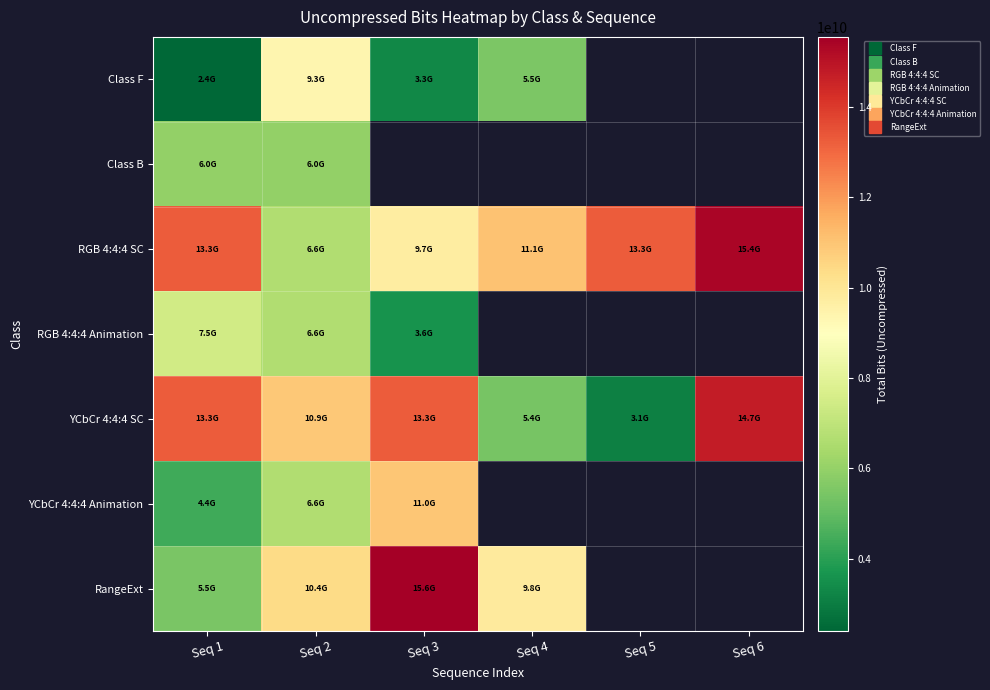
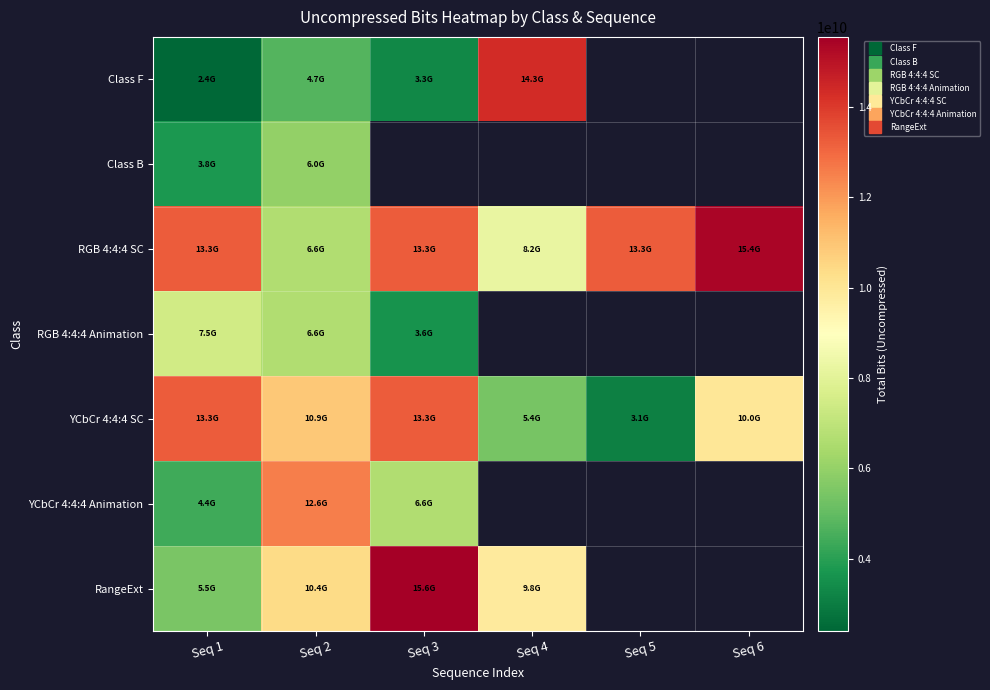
Class F, Seq 2: 9.3G -> 4.7G
Class F, Seq 4: 5.5G -> 14.3G
Class B, Seq 1: 6.0G -> 3.8G
RGB 4:4:4 SC, Seq 3: 9.7G -> 13.3G
RGB 4:4:4 SC, Seq 4: 11.1G -> 8.2G
YCbCr 4:4:4 SC, Seq 6: 14.7G -> 10.0G
YCbCr 4:4:4 Animation, Seq 2: 6.6G -> 12.6G
YCbCr 4:4:4 Animation, Seq 3: 11.0G -> 6.6G
